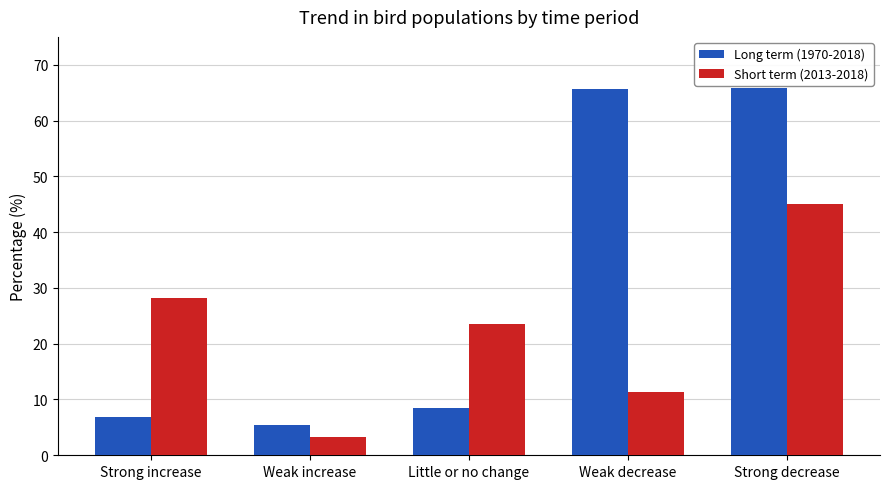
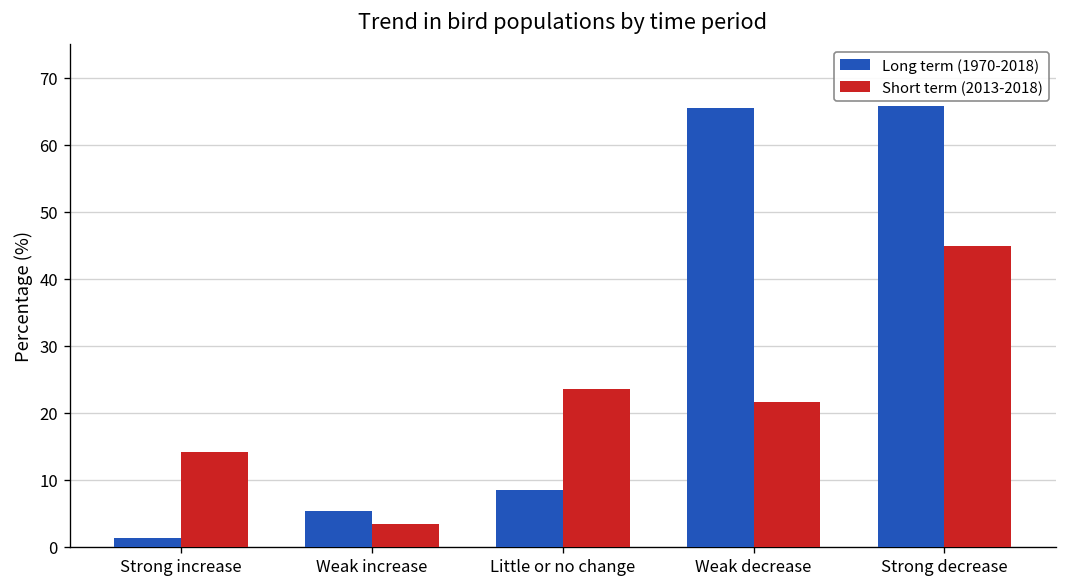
Long term (1970-2018), Strong increase: 7 -> 1
Short term (2013-2018), Strong increase: 28 -> 14
Short term (2013-2018), Weak decrease: 11 -> 22
